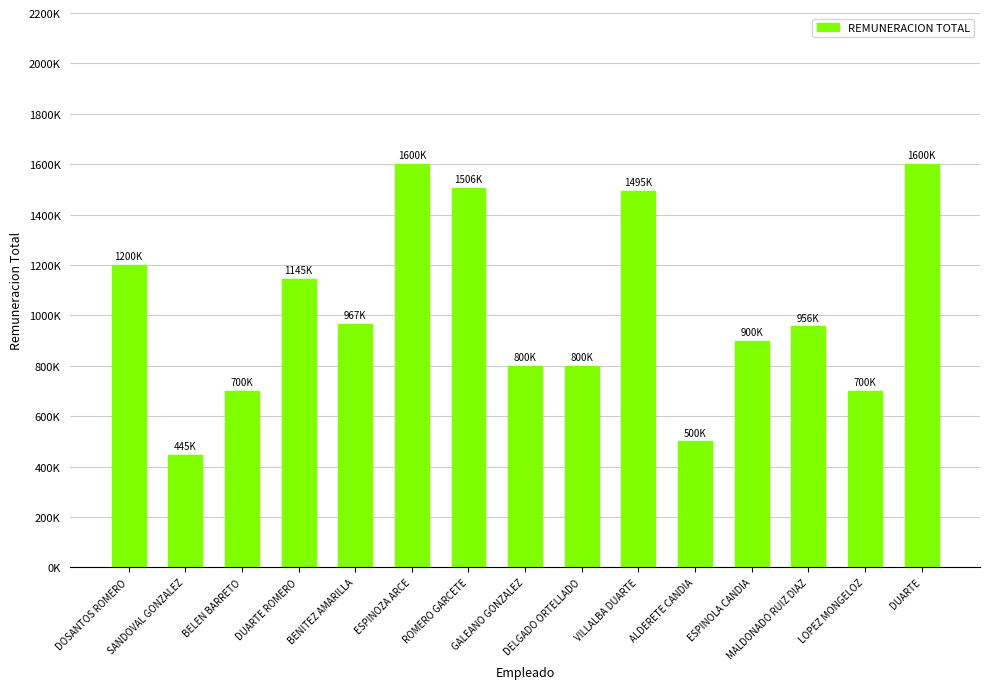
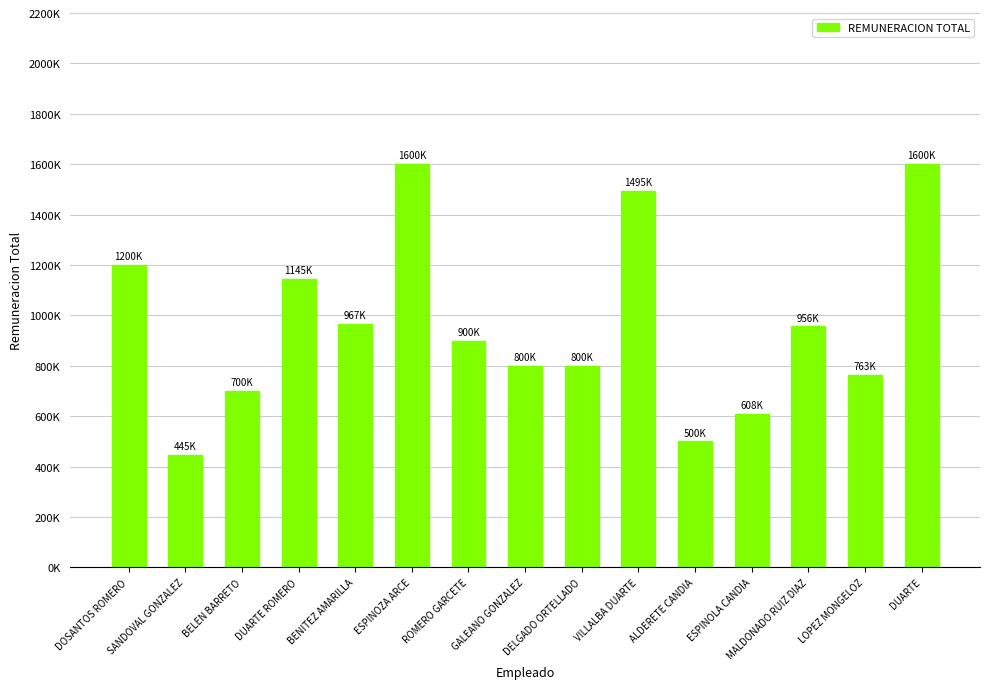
ROMERO GARCETE: 1506K -> 900K
ESPINOLA CANDIA: 900K -> 608K
LOPEZ MONGELOZ: 700K -> 763K
